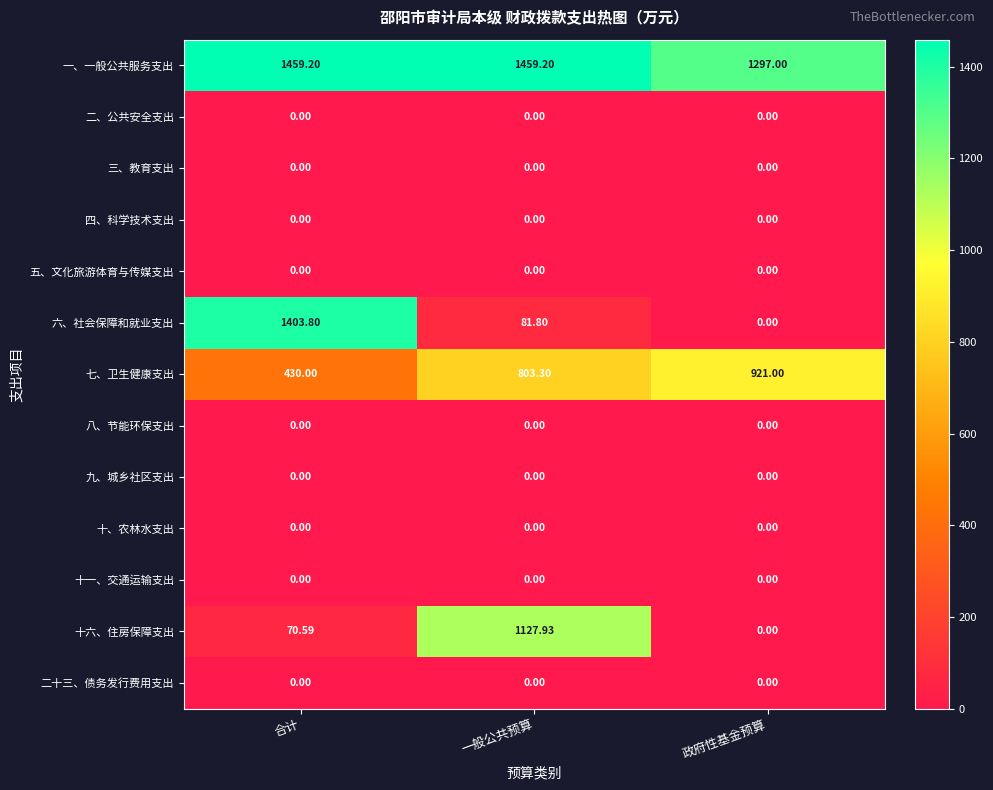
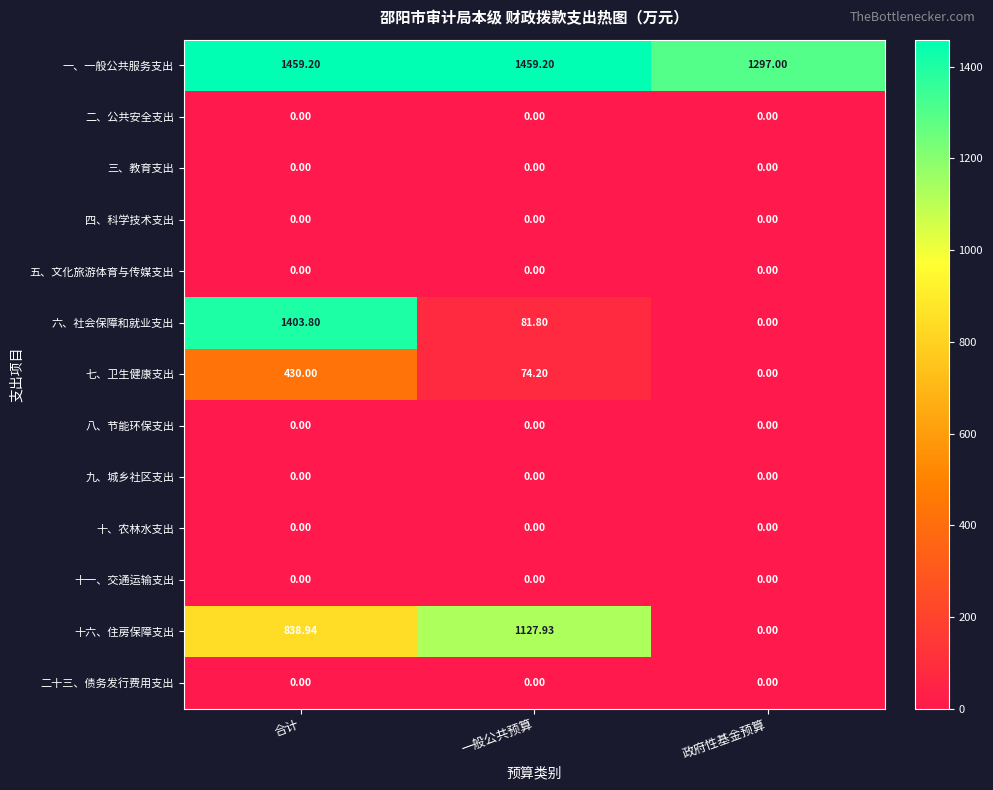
七、卫生健康支出, 一般公共预算: 803.30 -> 74.20
七、卫生健康支出, 政府性基金预算: 921.00 -> 0.00
十六、住房保障支出, 合计: 70.59 -> 838.94
